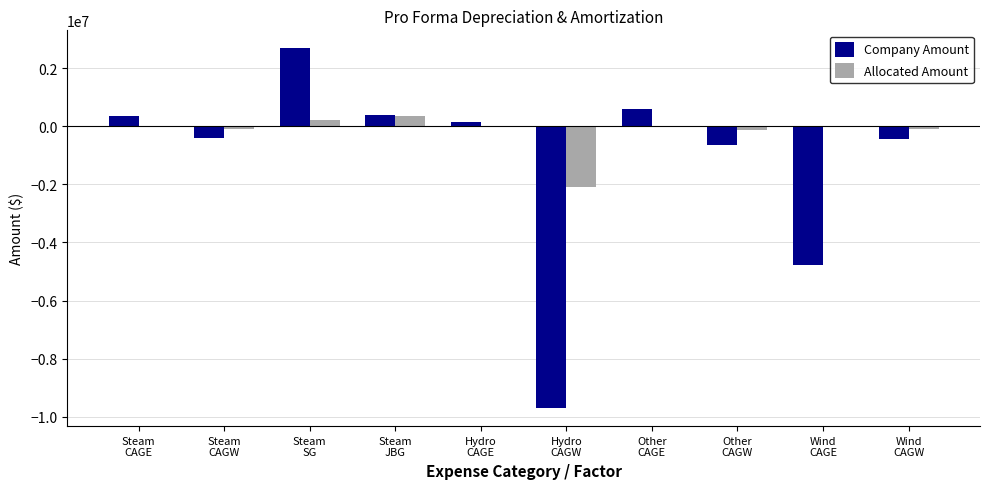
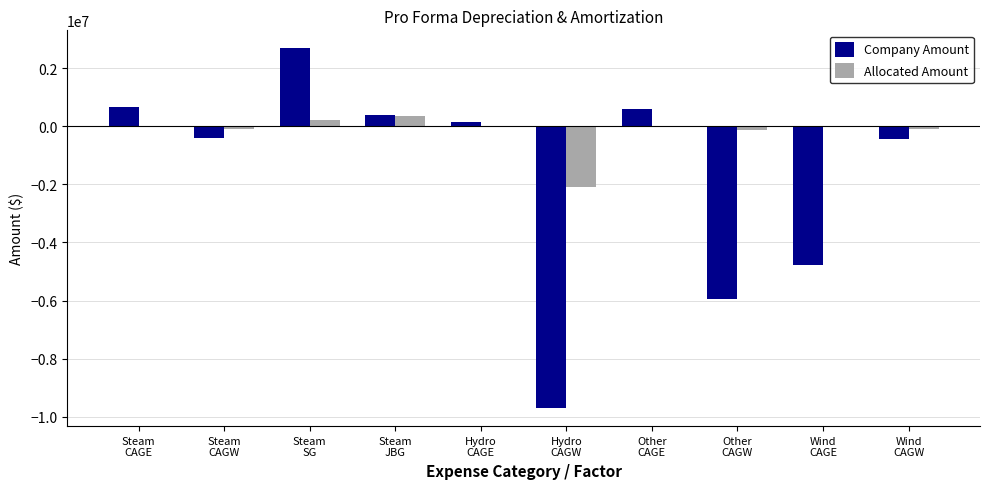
Company Amount, Steam CAGE: 400000 -> 700000
Company Amount, Other CAGW: -600000 -> -6000000
